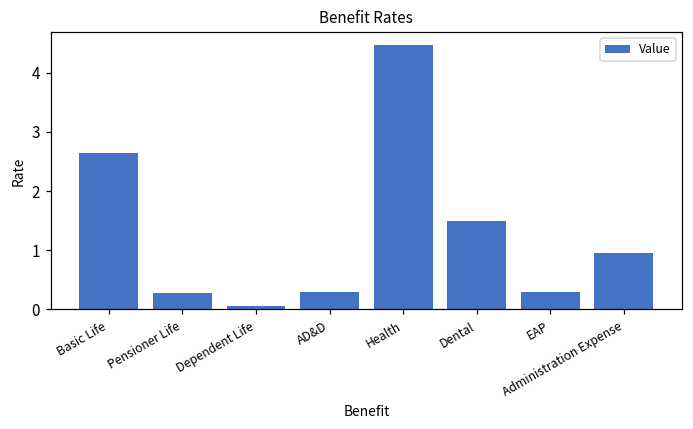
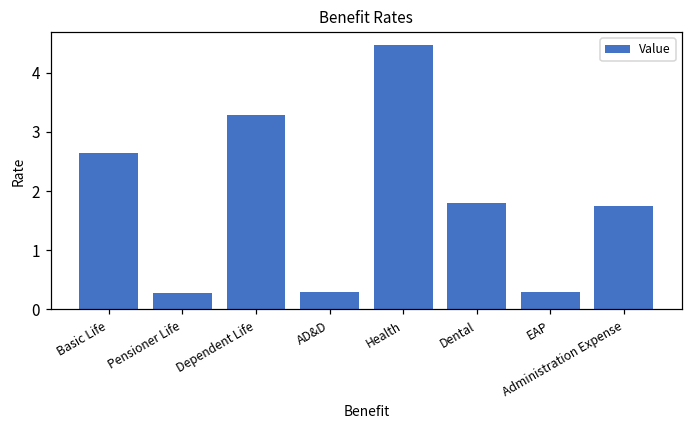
Dependent Life: 0.1 -> 3.3
Dental: 1.5 -> 1.8
Administration Expense: 1.0 -> 1.7
